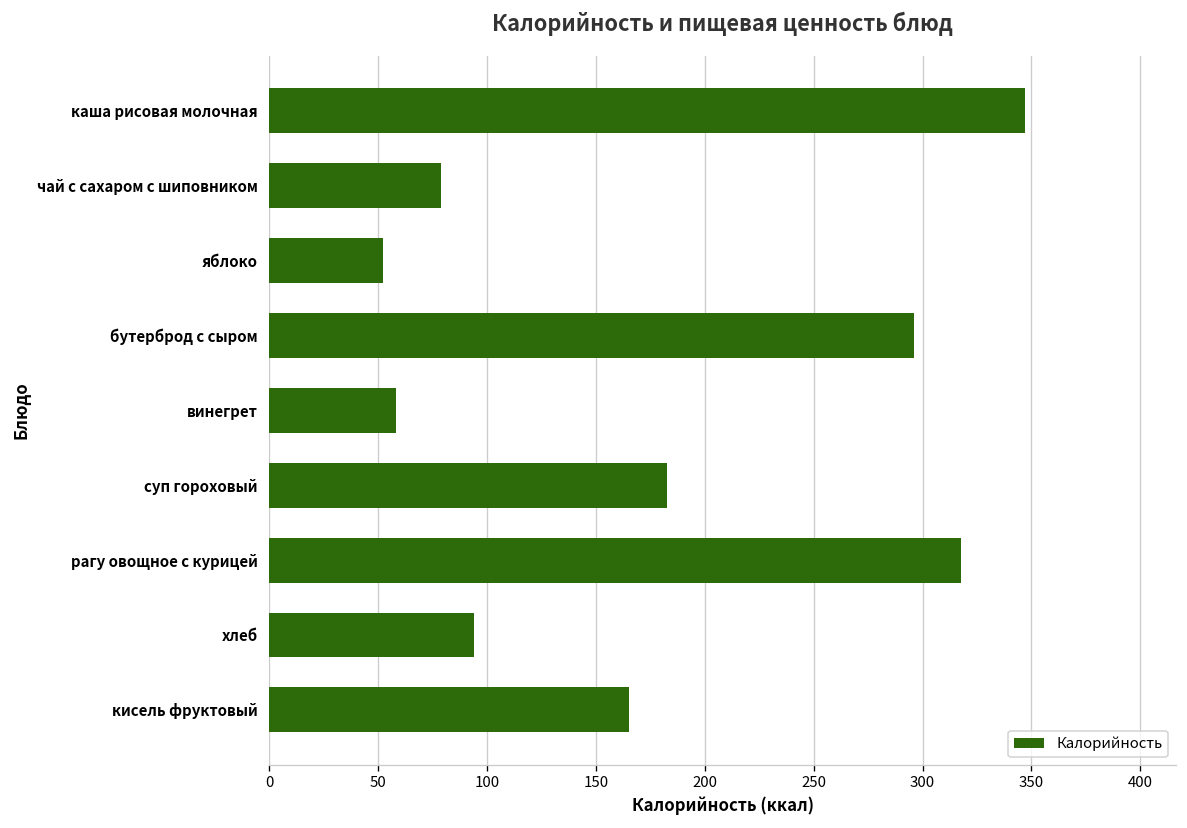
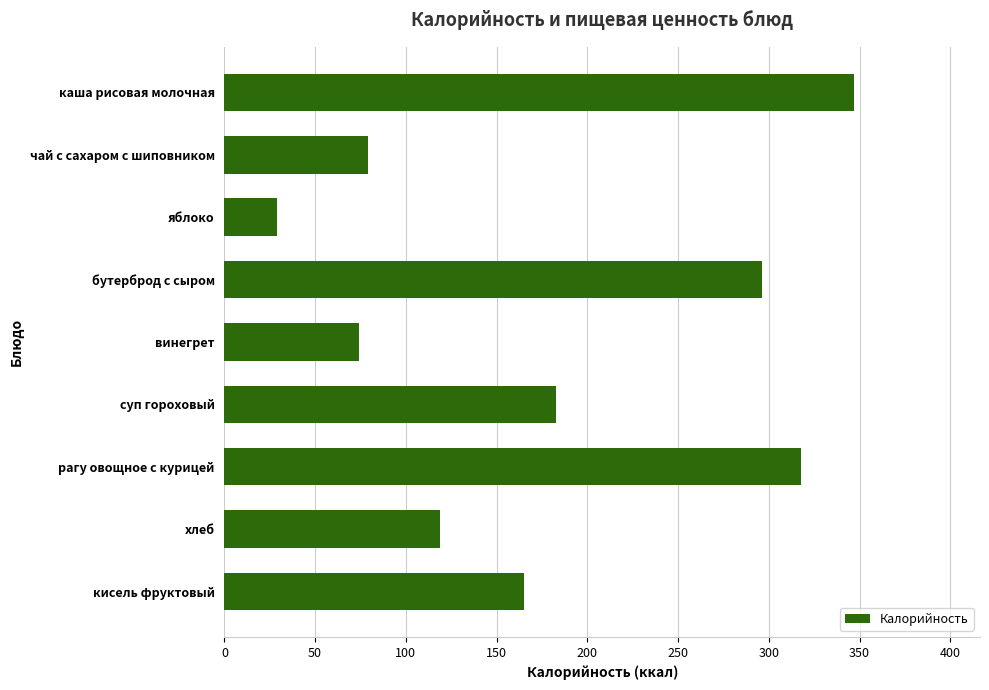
яблоко: 52 -> 29
винегрет: 58 -> 74
хлеб: 94 -> 119
